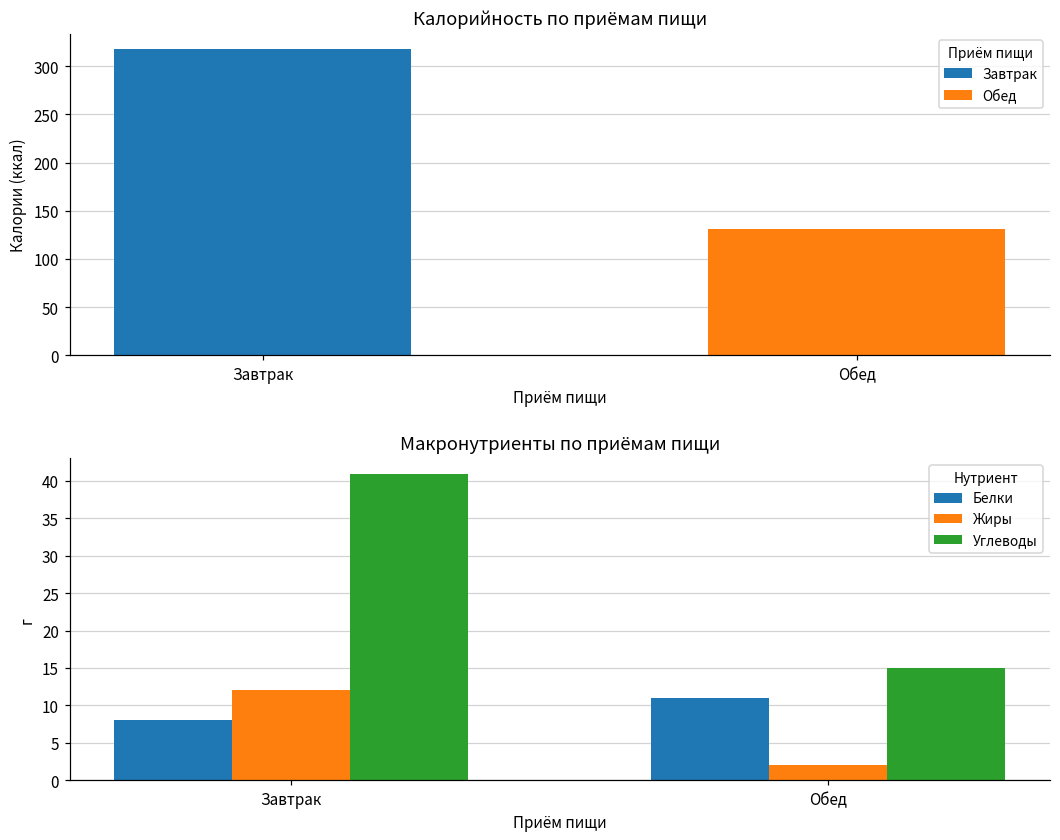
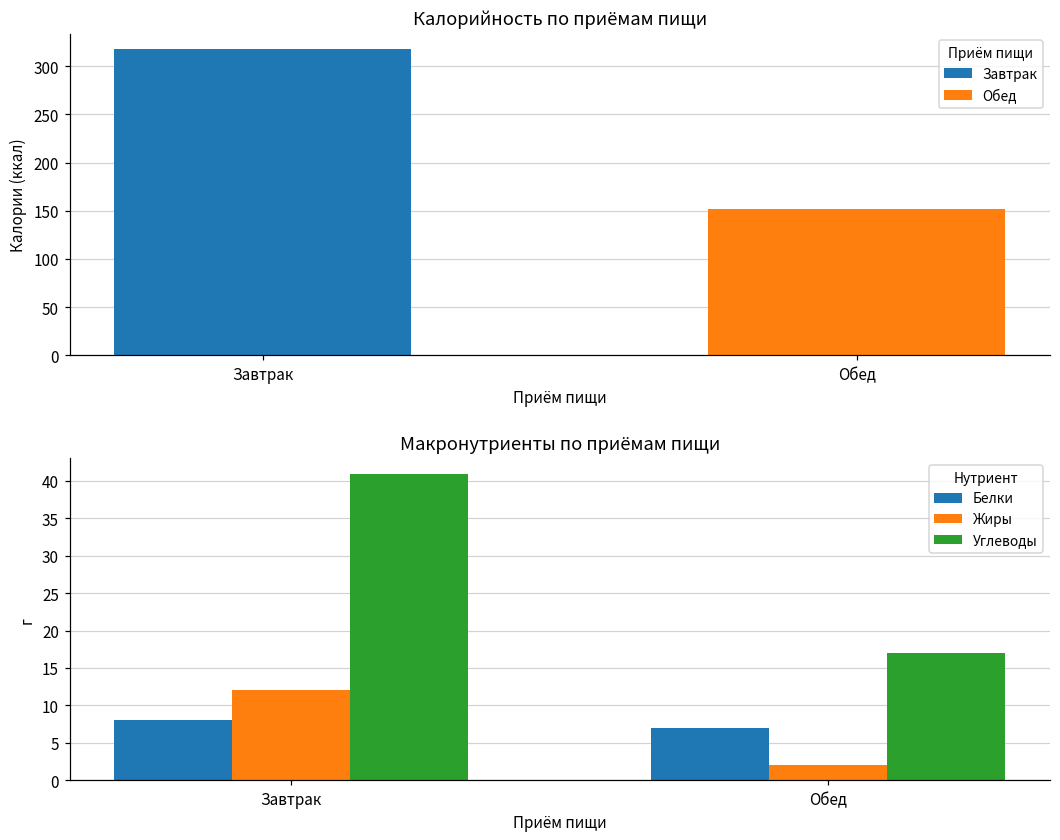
Калорийность по приёмам пищи, Обед: 130 -> 150
Макронутриенты по приёмам пищи, Белки, Обед: 11 -> 7
Макронутриенты по приёмам пищи, Углеводы, Обед: 15 -> 17
